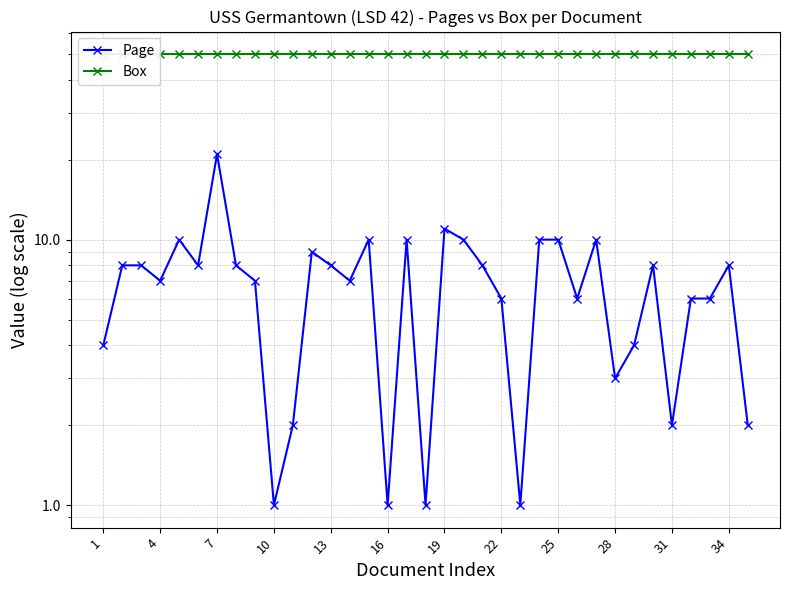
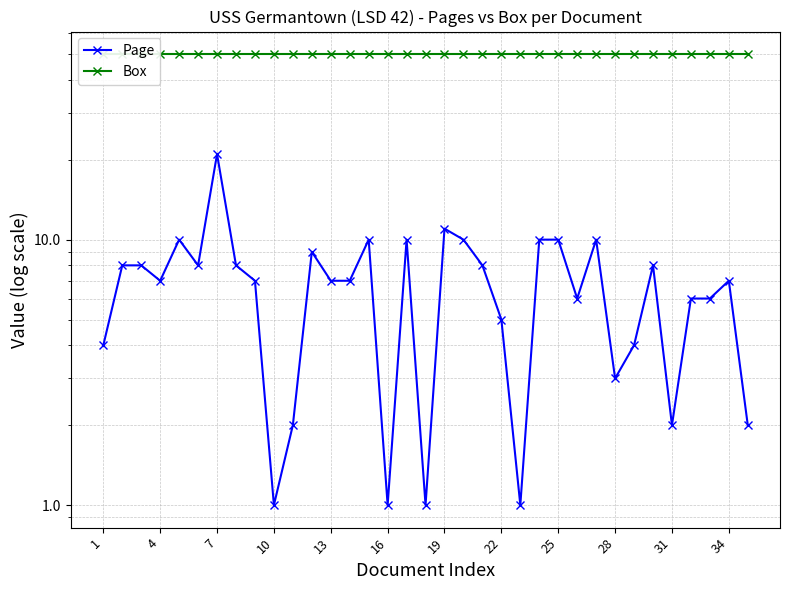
Page, 13: 8 -> 7
Page, 22: 6 -> 5
Page, 34: 8 -> 7
